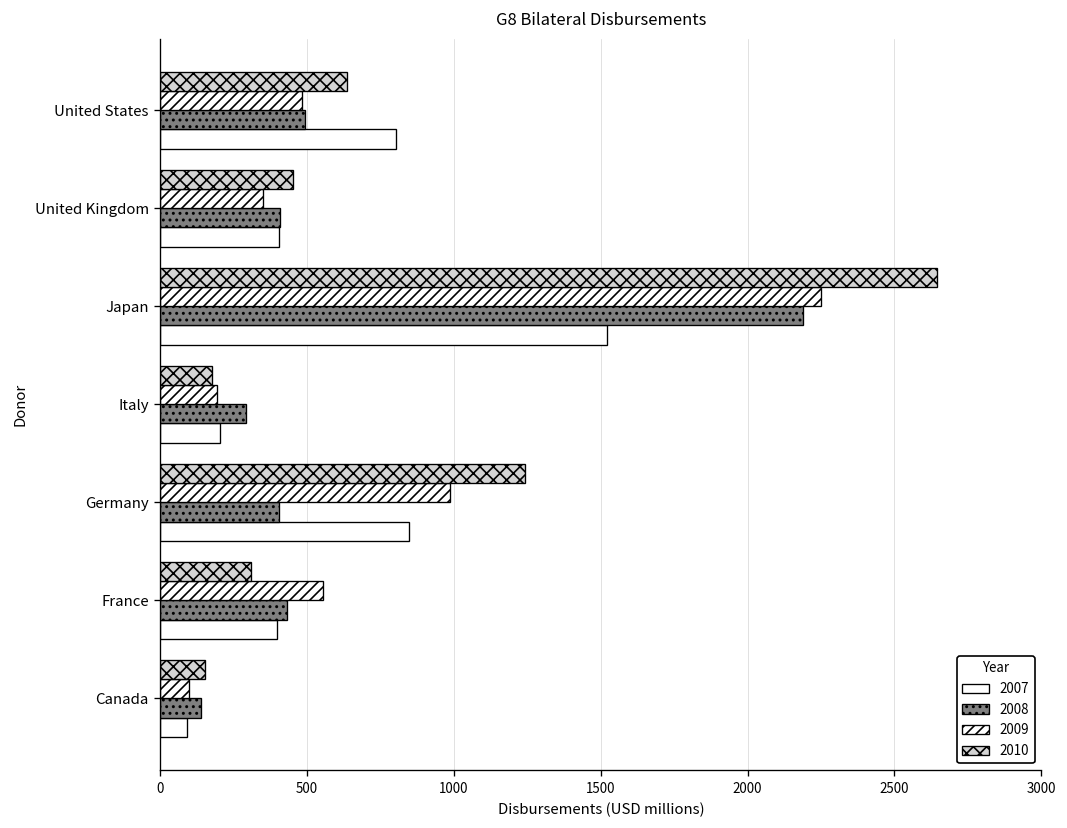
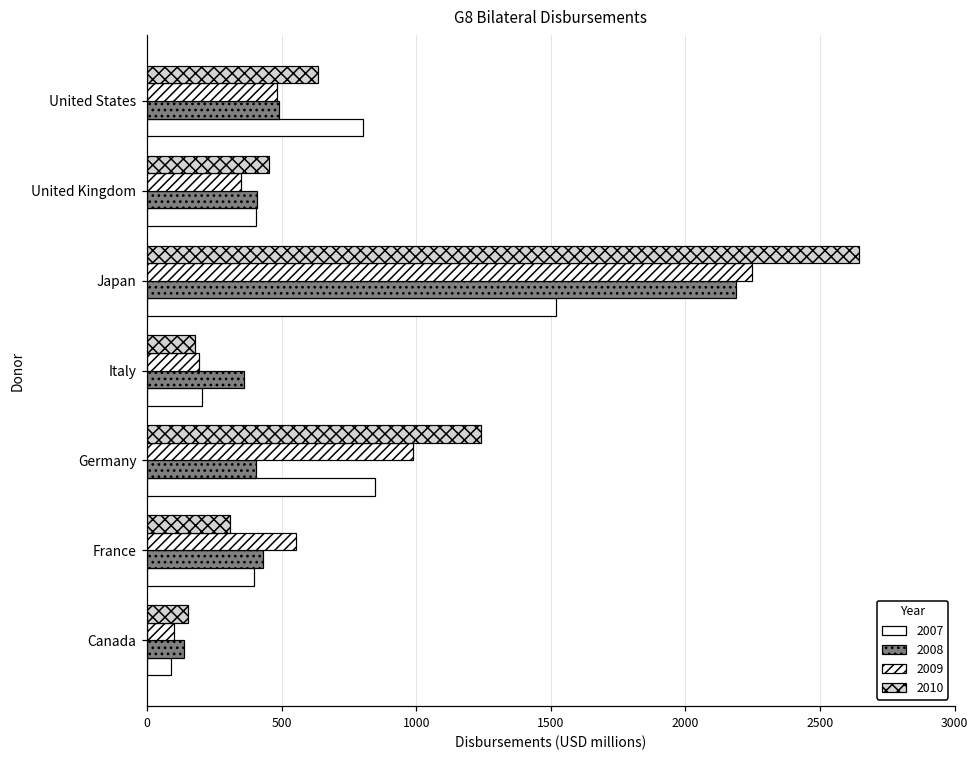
2008, Italy: 290 -> 360
